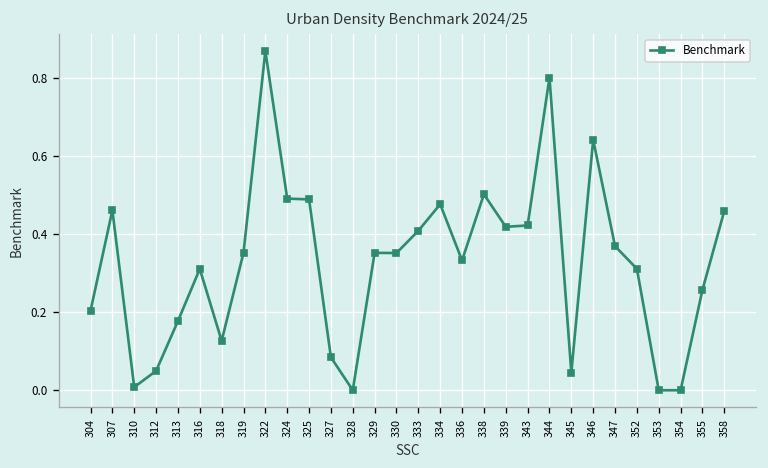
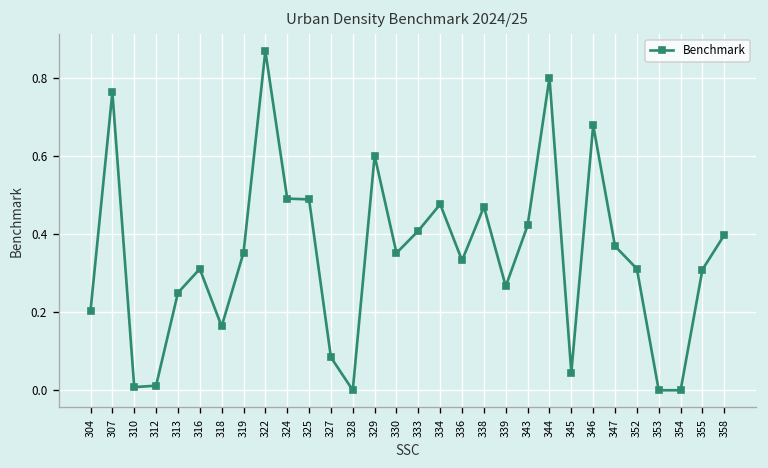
307: 0.46 -> 0.76
312: 0.05 -> 0.01
313: 0.18 -> 0.25
318: 0.13 -> 0.16
329: 0.35 -> 0.60
338: 0.50 -> 0.47
339: 0.42 -> 0.27
346: 0.64 -> 0.68
355: 0.26 -> 0.31
358: 0.46 -> 0.40
